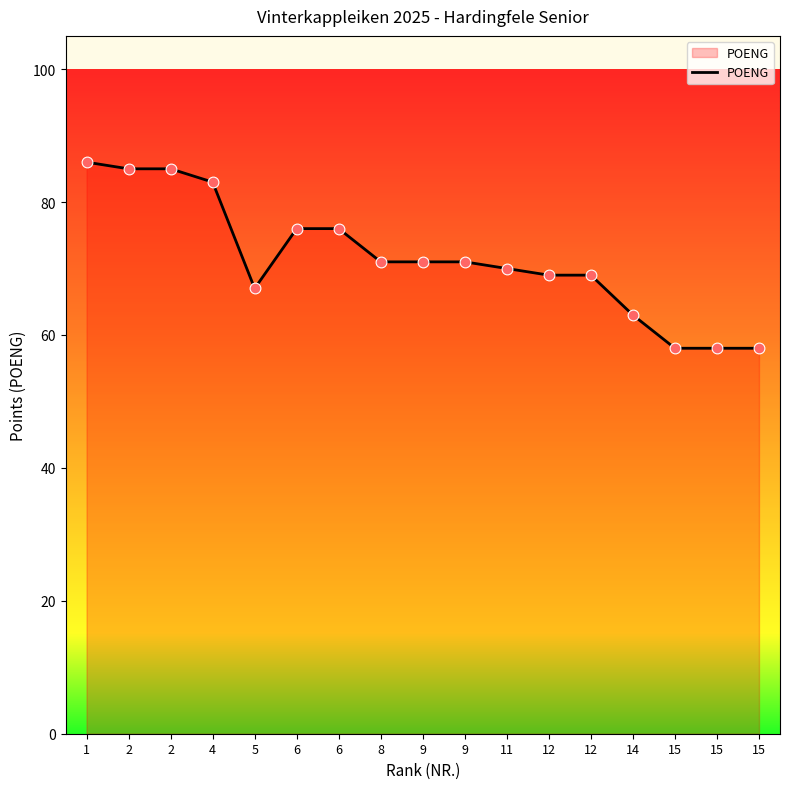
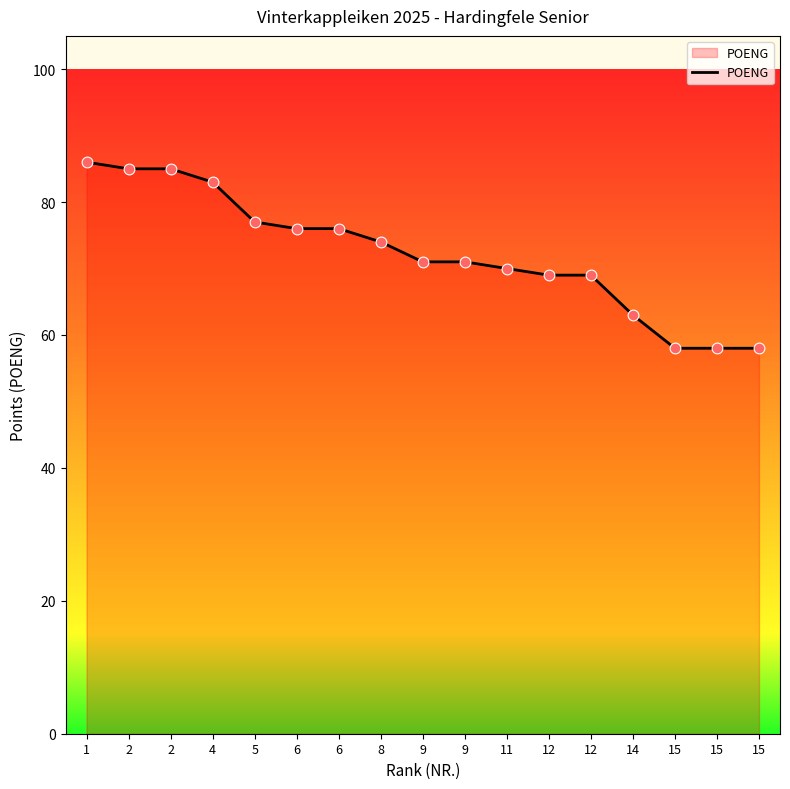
5: 67 -> 77
8: 71 -> 74
